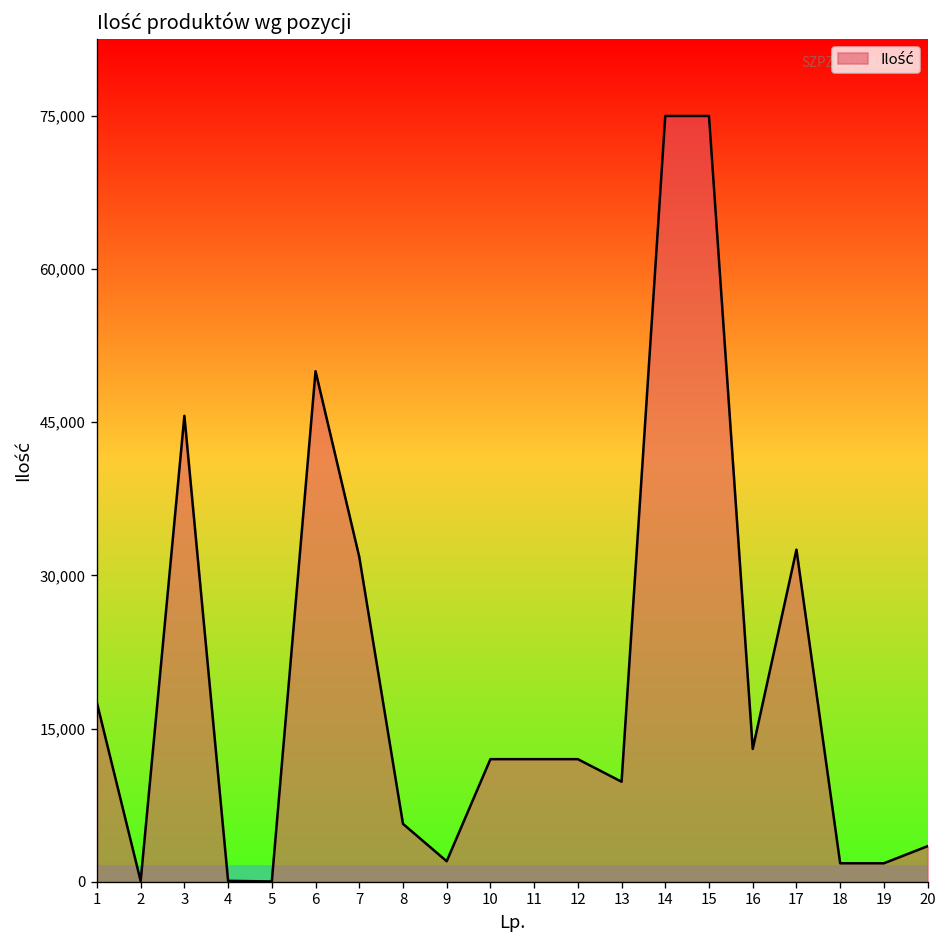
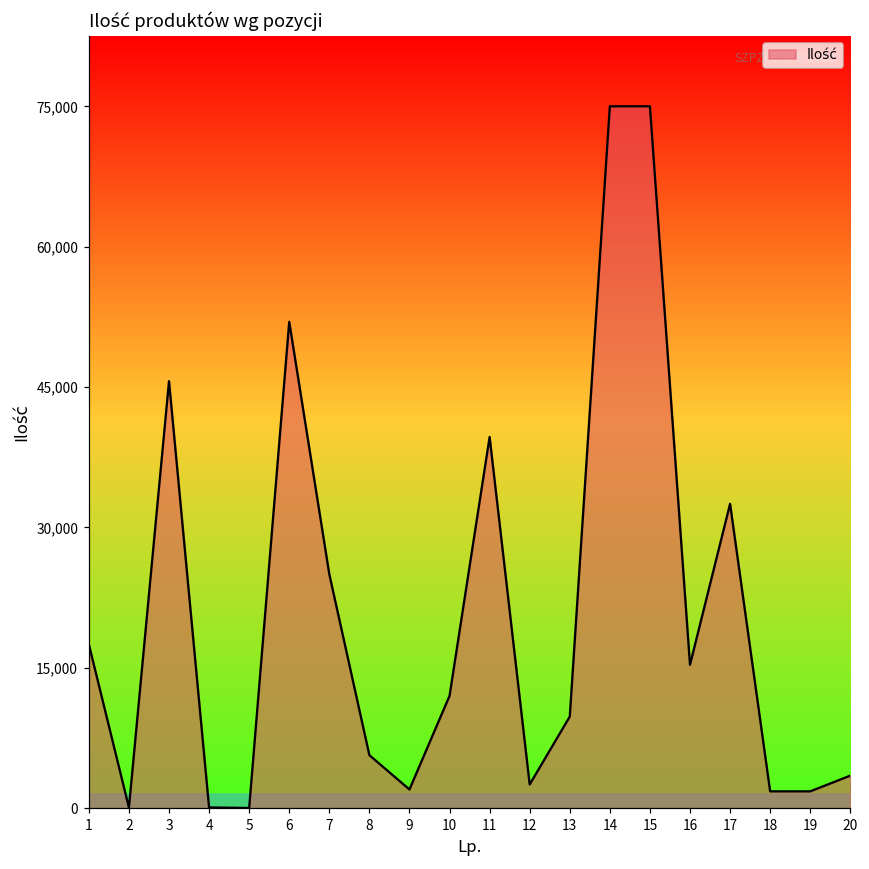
6: 50,000 -> 52,000
7: 32,000 -> 25,000
11: 12,000 -> 40,000
12: 12,000 -> 3,000
16: 13,000 -> 15,000
